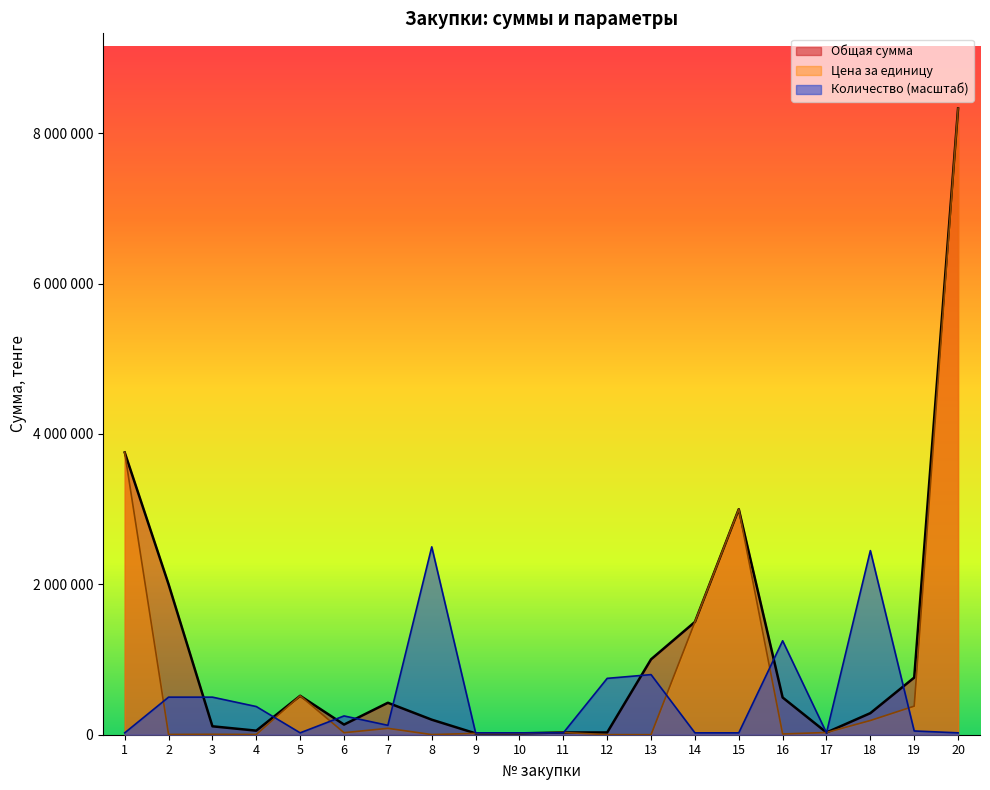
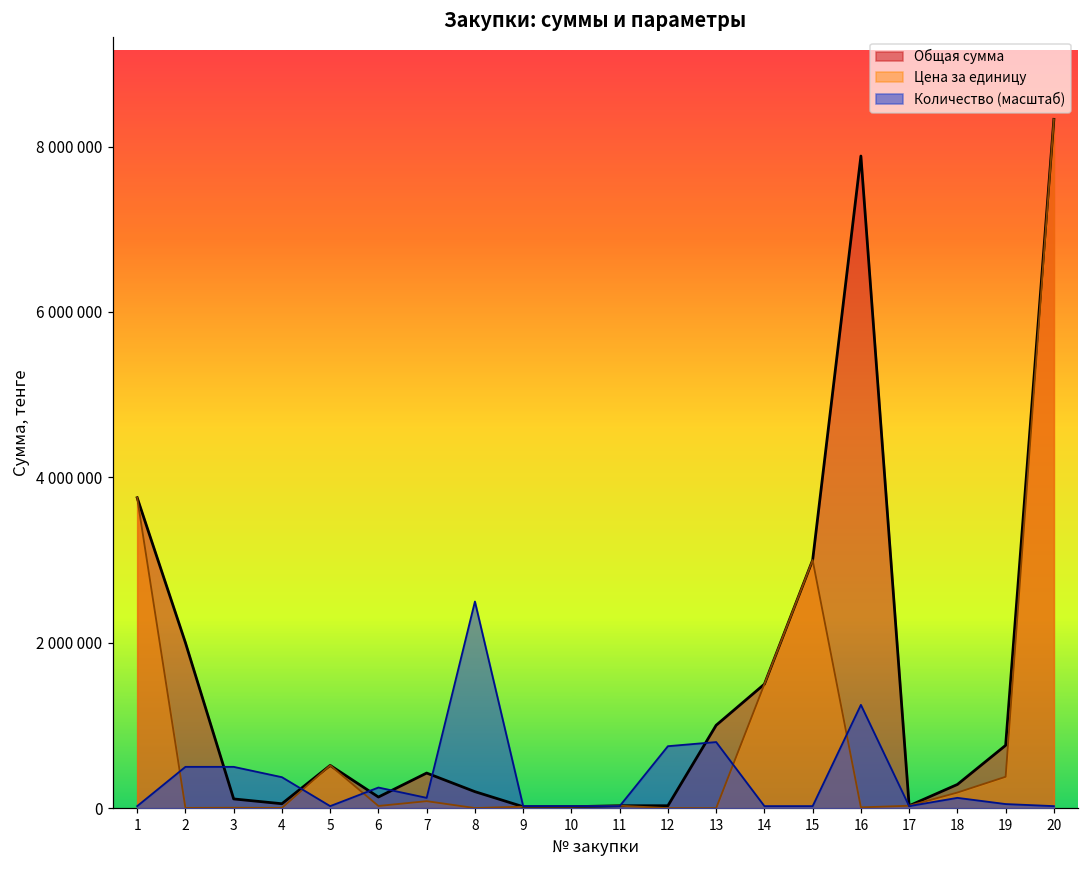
Общая сумма, 16: 500000 -> 7900000
Количество (масштаб), 18: 2400000 -> 100000
